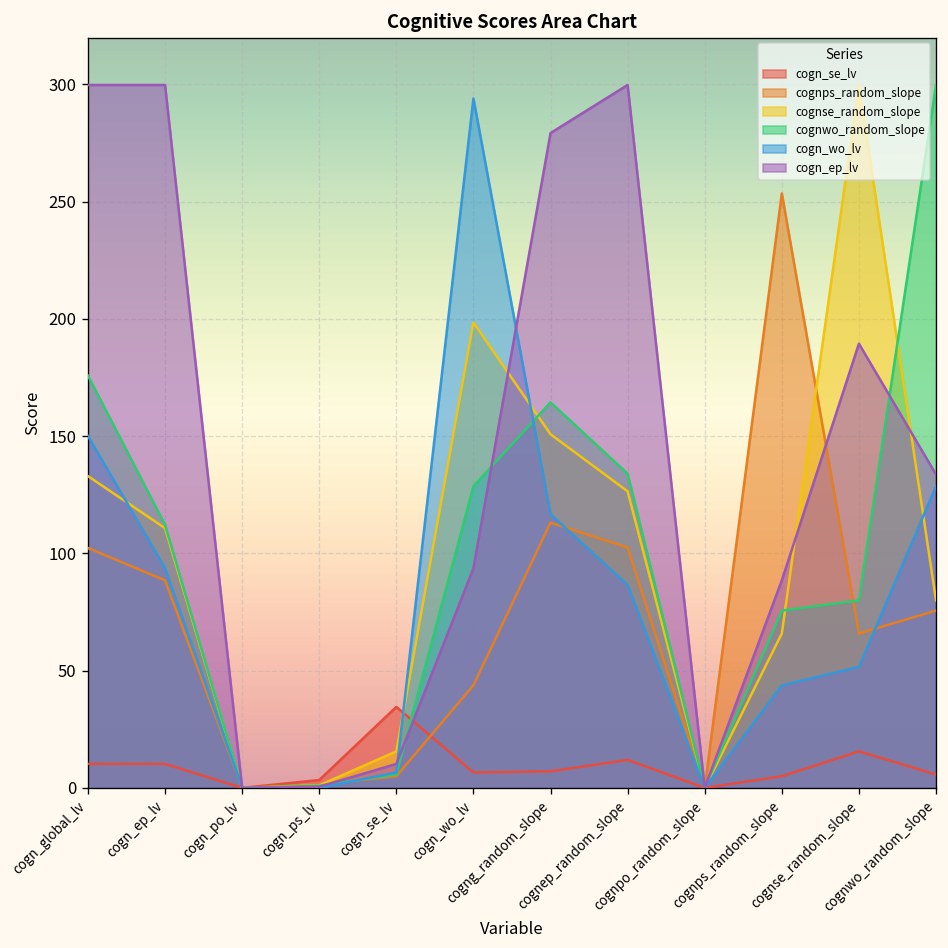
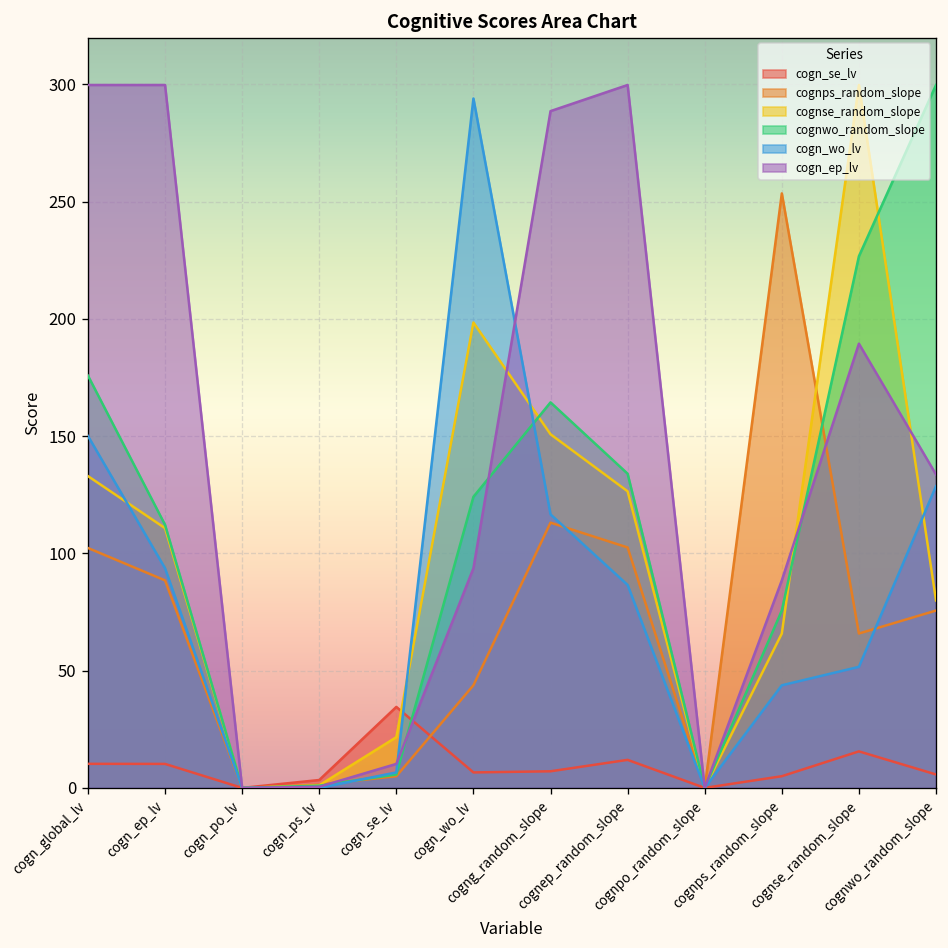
cognse_random_slope, cogn_se_lv: 16 -> 22
cognwo_random_slope, cogn_wo_lv: 129 -> 124
cogn_ep_lv, cogng_random_slope: 279 -> 289
cognwo_random_slope, cognse_random_slope: 80 -> 227
